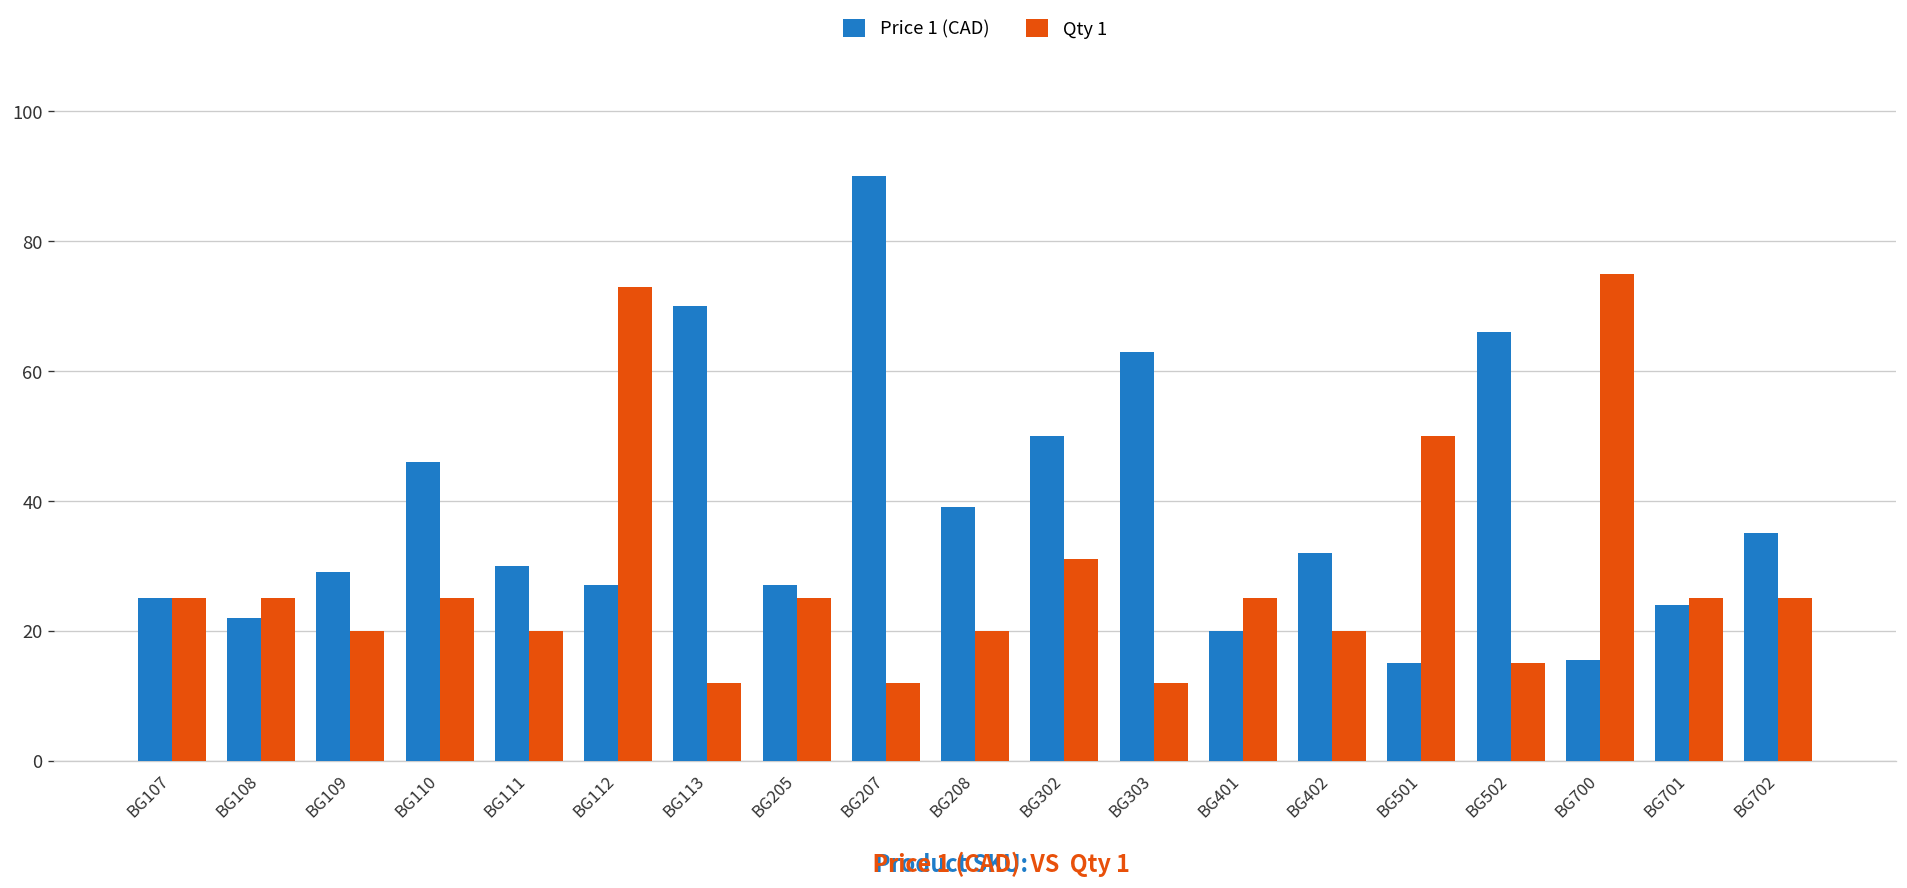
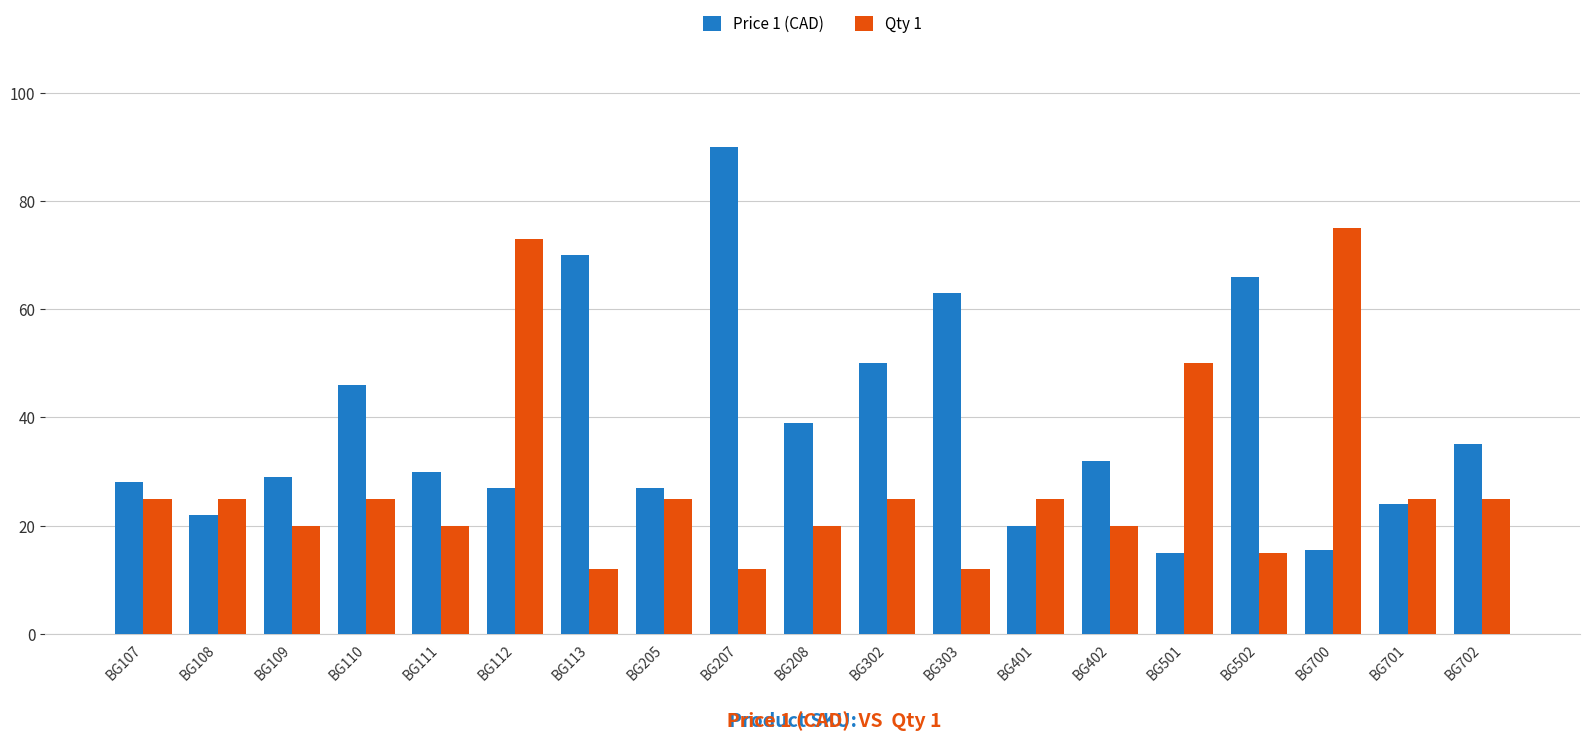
Price 1 (CAD), BG107: 25 -> 28
Qty 1, BG302: 31 -> 25
